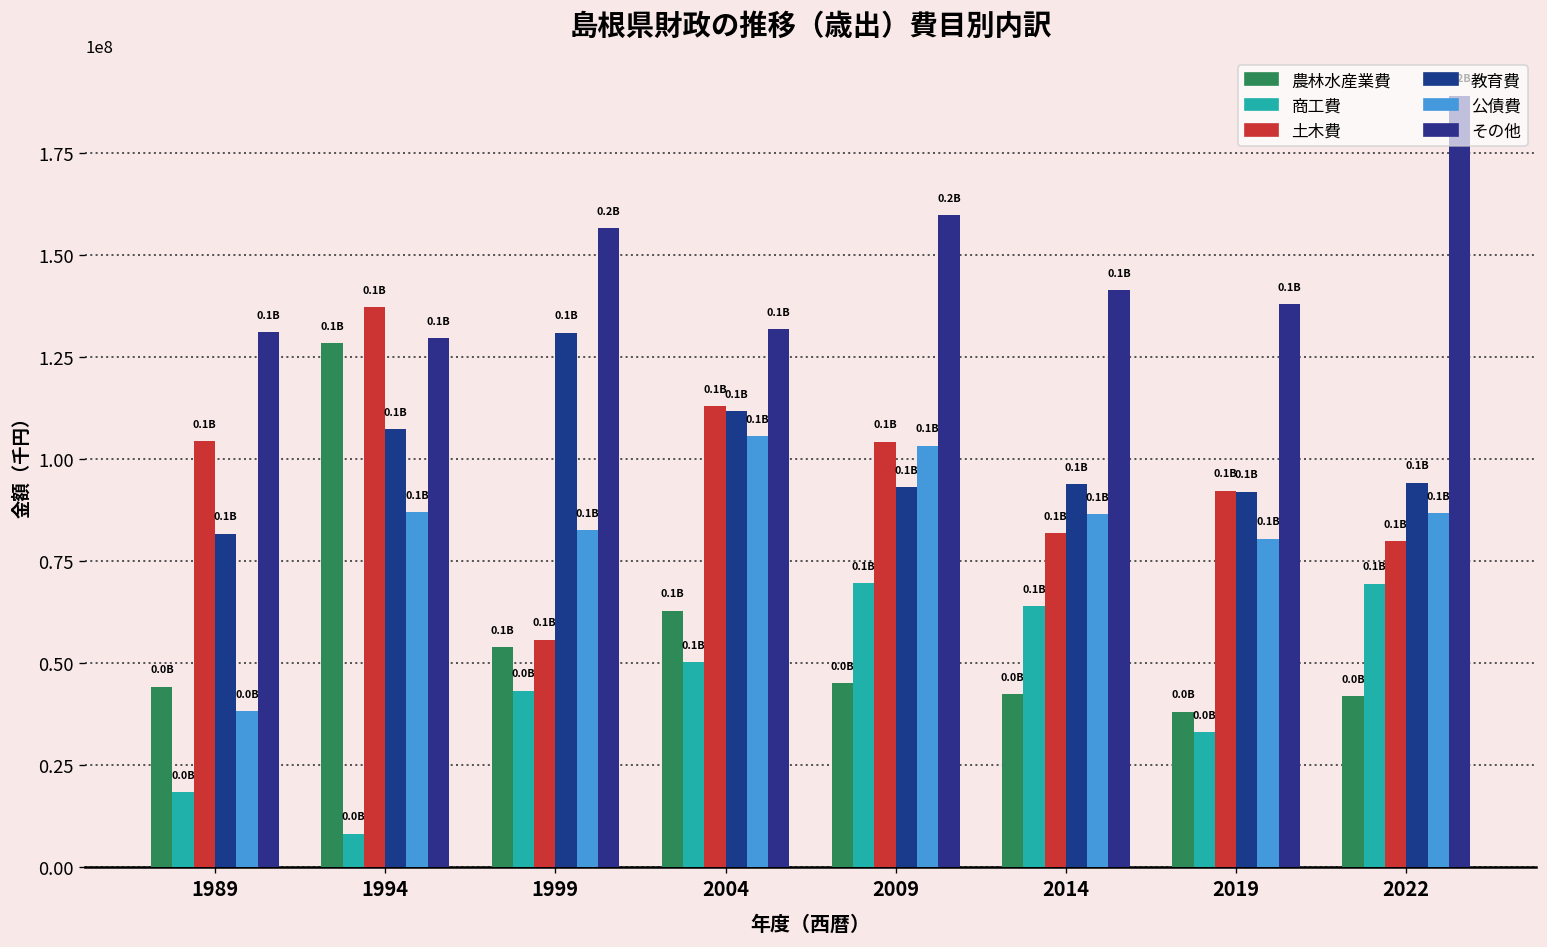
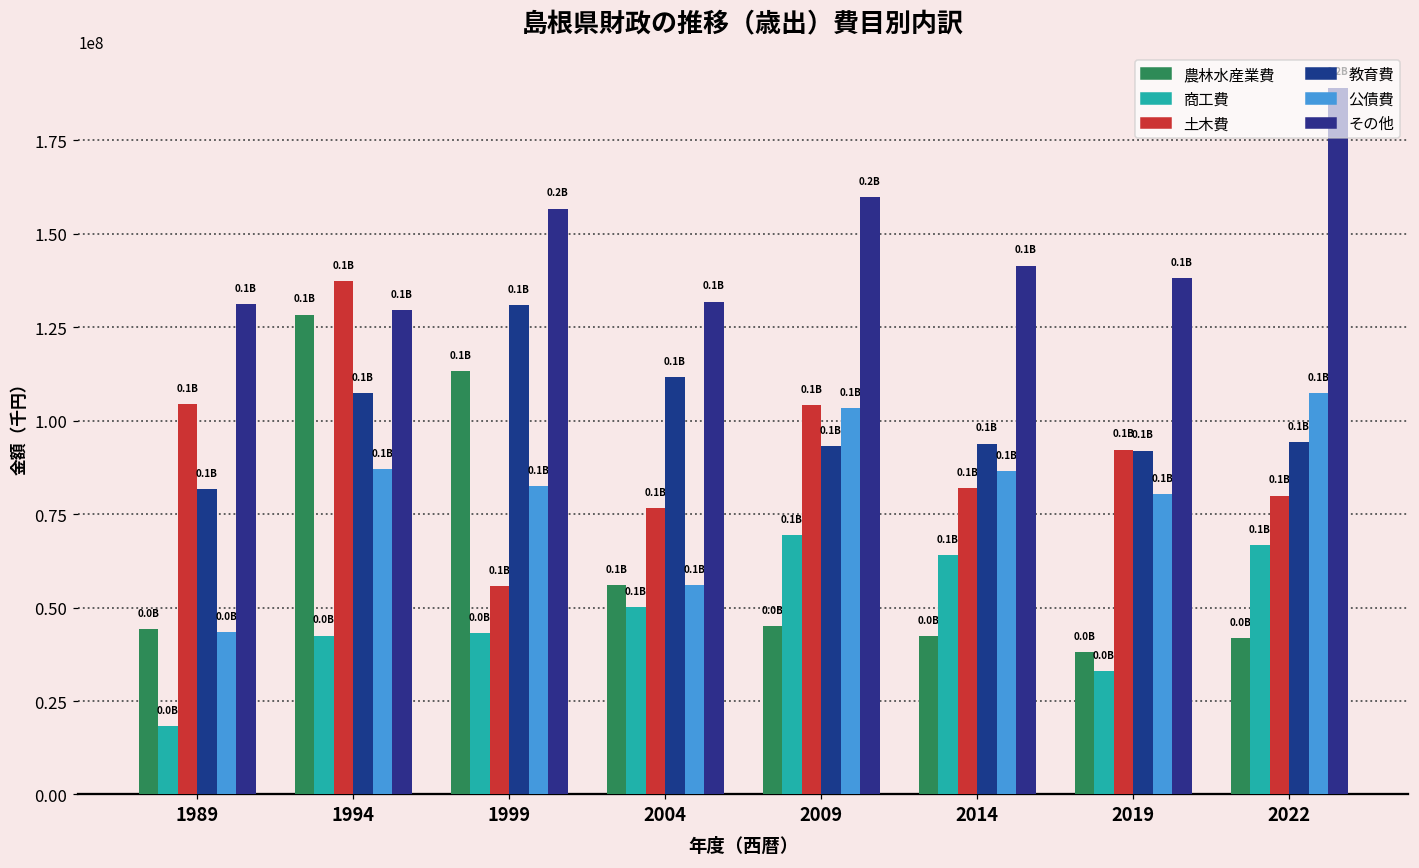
公債費, 1989: 38000000 -> 43000000
商工費, 1994: 8000000 -> 43000000
農林水産業費, 1999: 54000000 -> 113000000
農林水産業費, 2004: 63000000 -> 56000000
土木費, 2004: 113000000 -> 77000000
公債費, 2004: 106000000 -> 56000000
商工費, 2022: 69000000 -> 67000000
公債費, 2022: 87000000 -> 107000000
